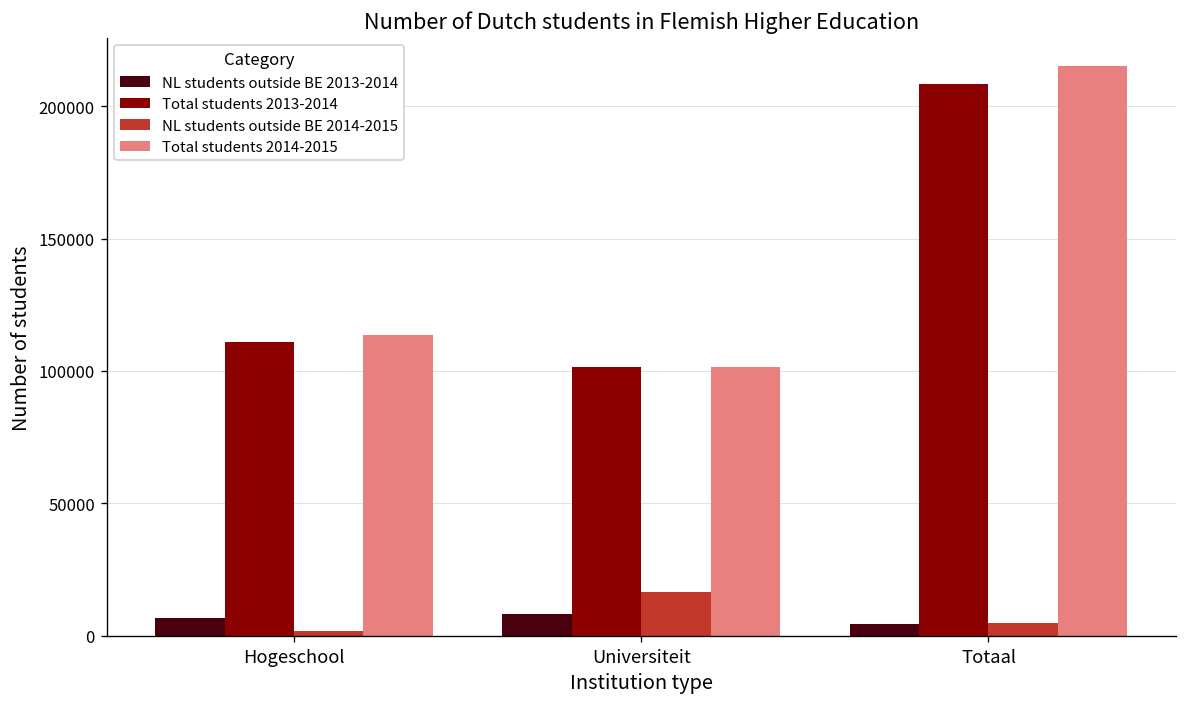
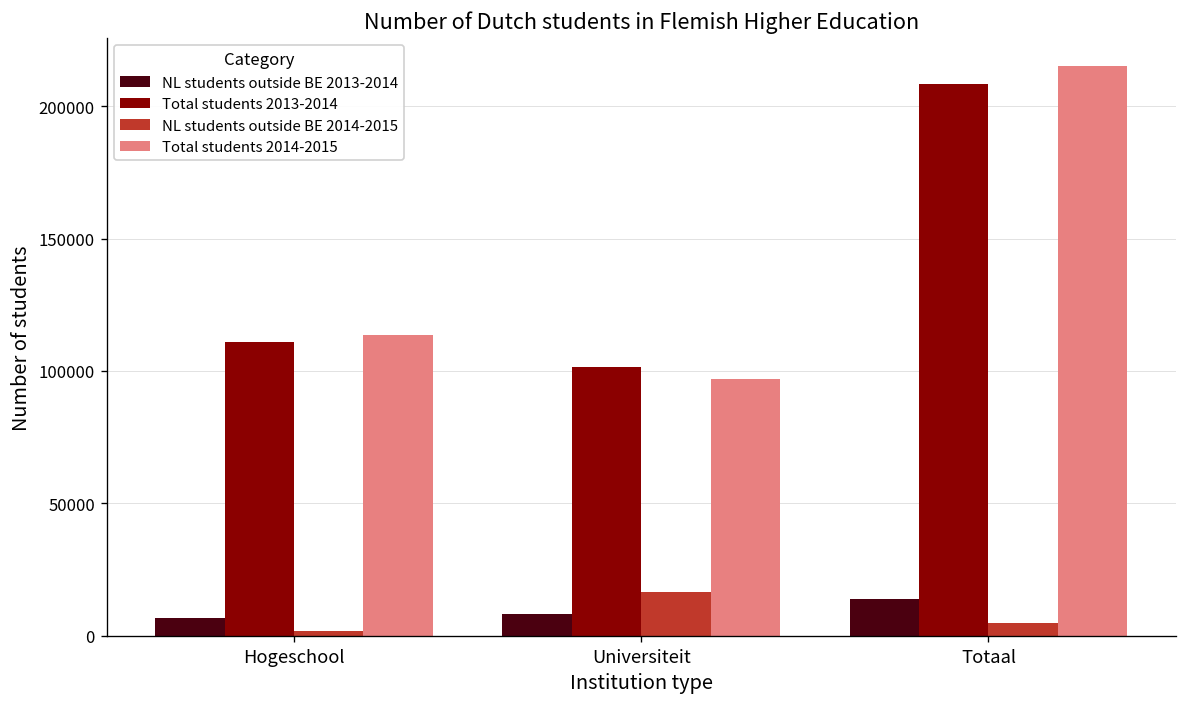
Total students 2014-2015, Universiteit: 101000 -> 97000
NL students outside BE 2013-2014, Totaal: 4000 -> 14000
